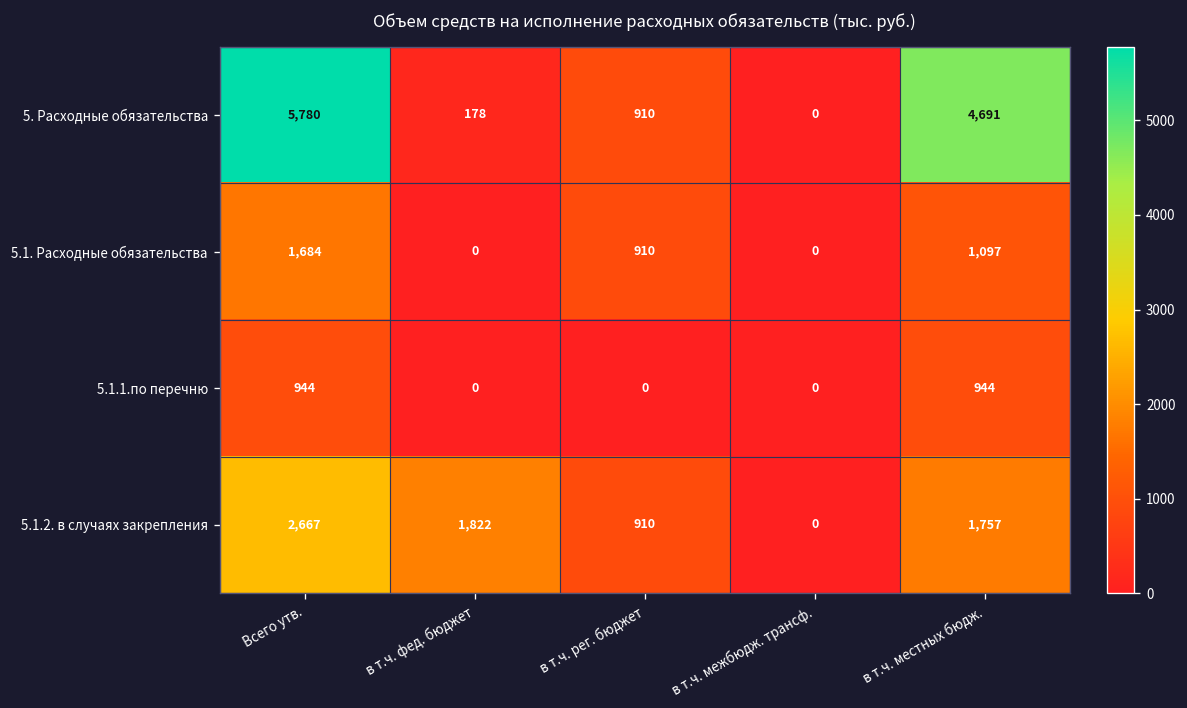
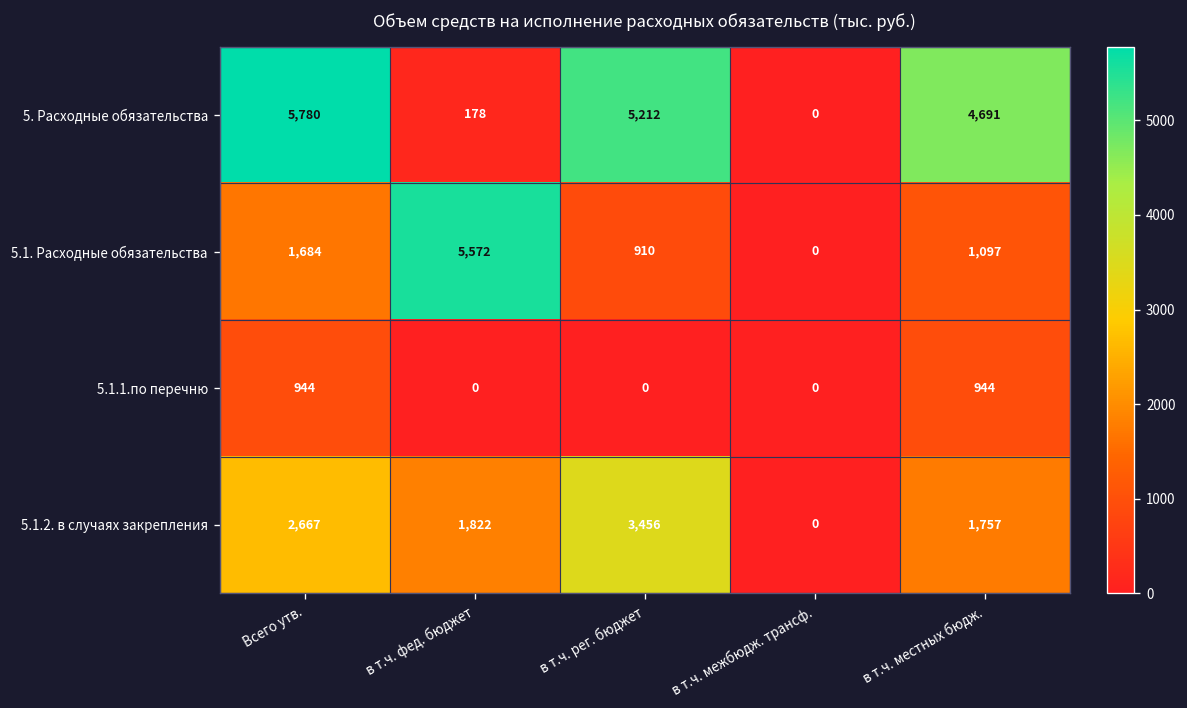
5. Расходные обязательства, в т.ч. рег. бюджет: 910 -> 5,212
5.1. Расходные обязательства, в т.ч. фед. бюджет: 0 -> 5,572
5.1.2. в случаях закрепления, в т.ч. рег. бюджет: 910 -> 3,456
